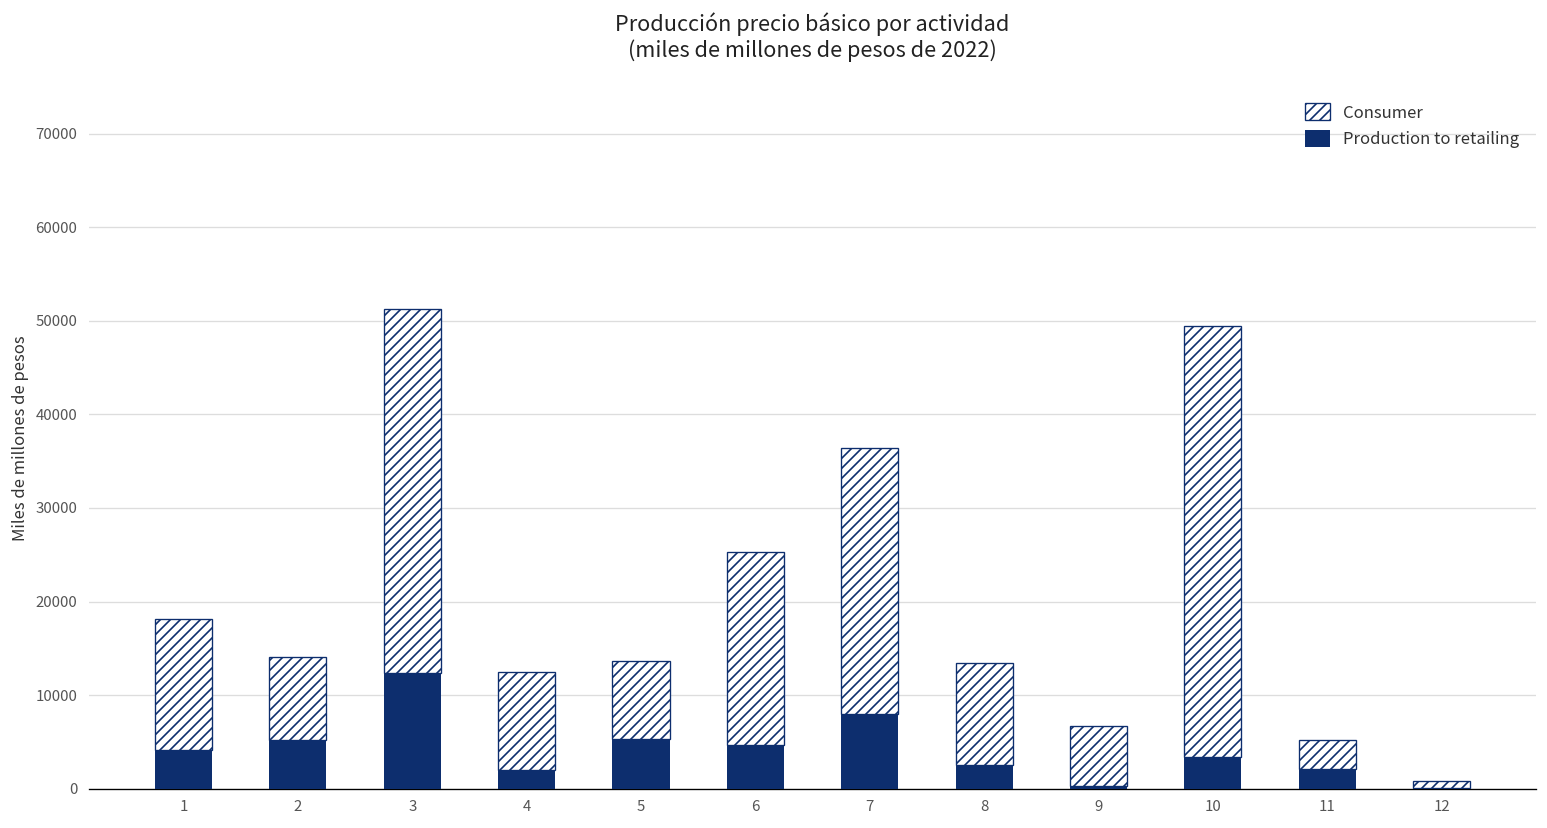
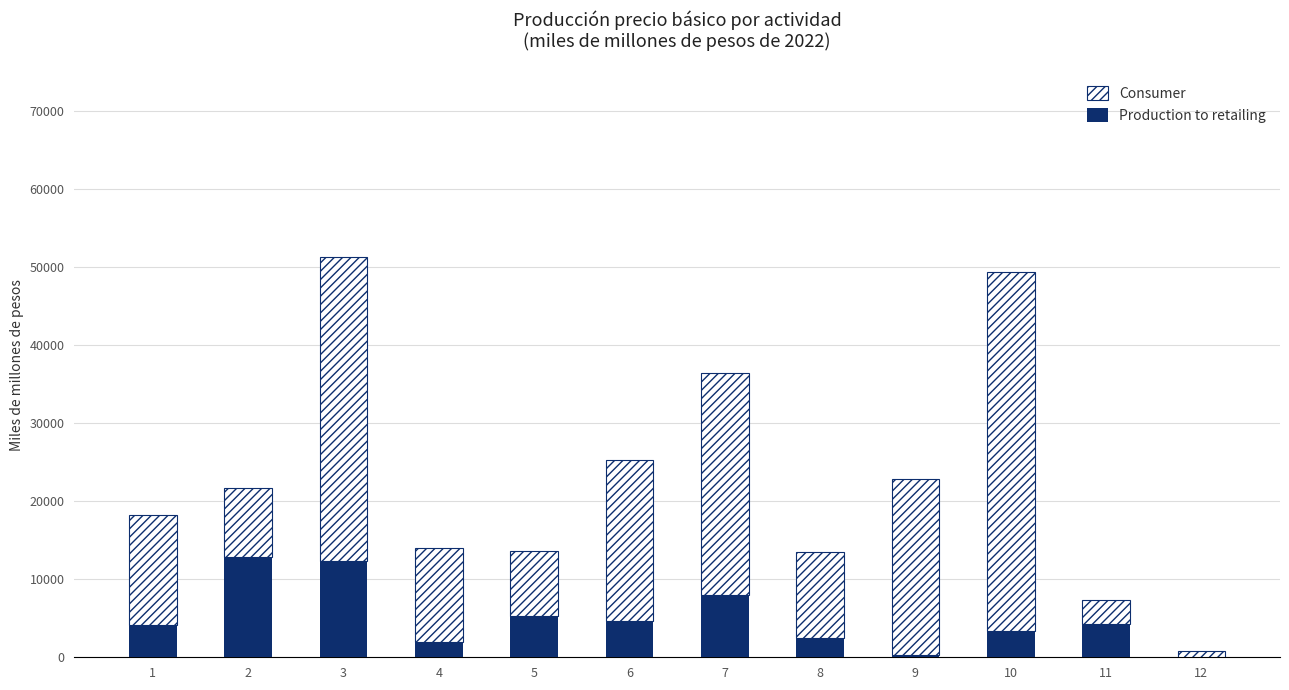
Production to retailing, 2: 5000 -> 13000
Consumer, 4: 10000 -> 12000
Consumer, 9: 6000 -> 23000
Production to retailing, 11: 2000 -> 4000
